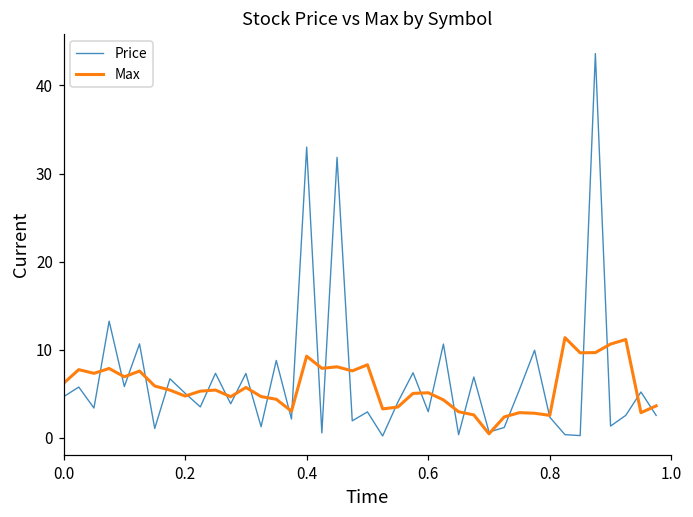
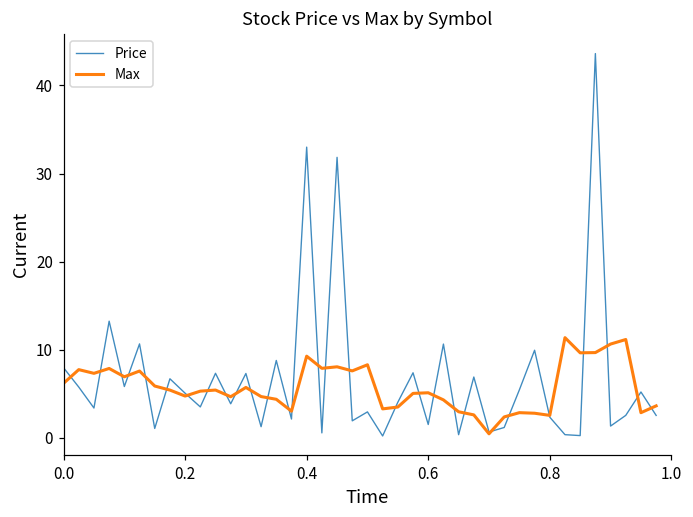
Price, 0.0: 5 -> 8
Price, 0.6: 3 -> 2
